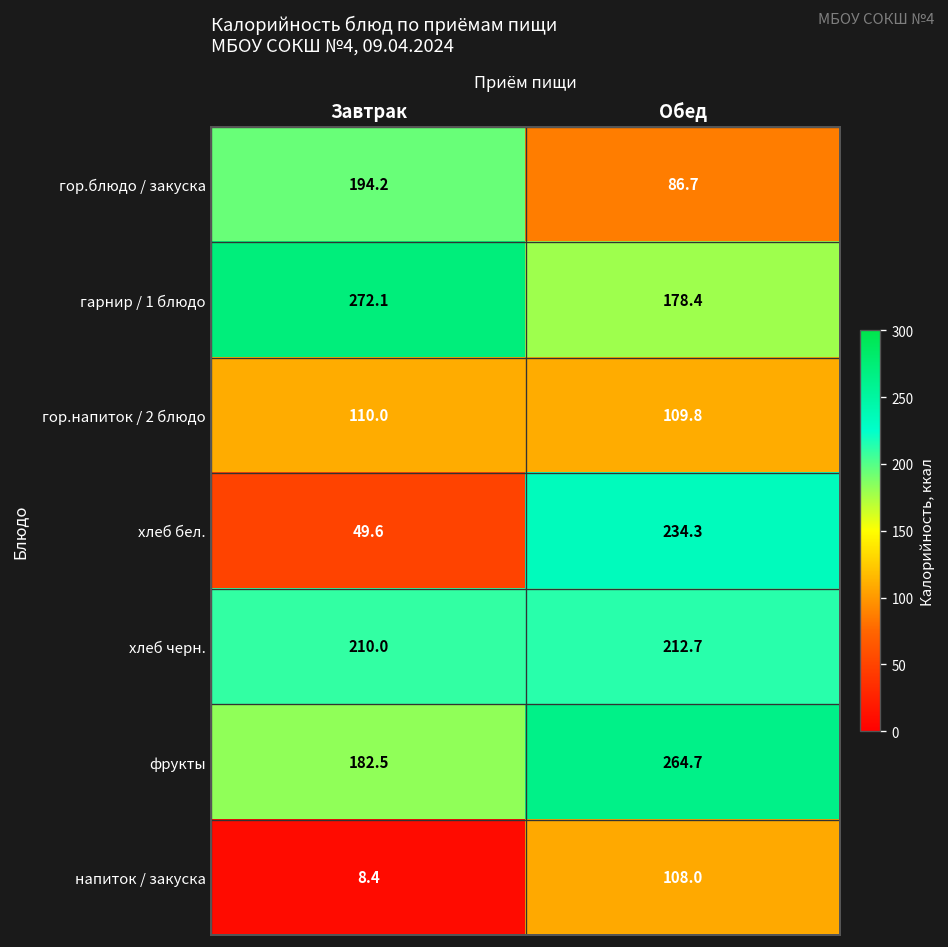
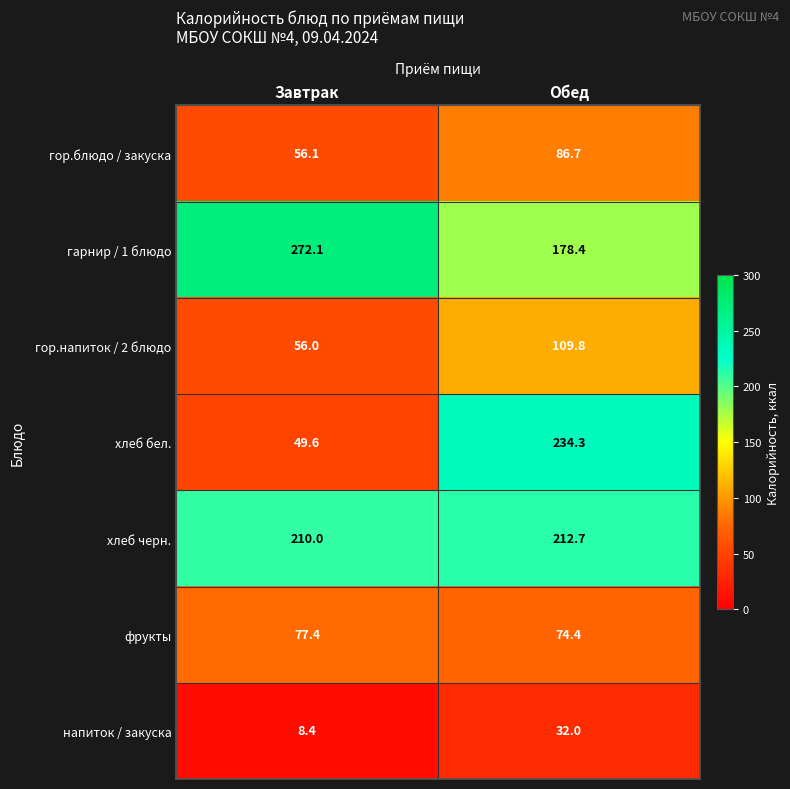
гор.блюдо / закуска, Завтрак: 194.2 -> 56.1
гор.напиток / 2 блюдо, Завтрак: 110.0 -> 56.0
фрукты, Завтрак: 182.5 -> 77.4
фрукты, Обед: 264.7 -> 74.4
напиток / закуска, Обед: 108.0 -> 32.0
